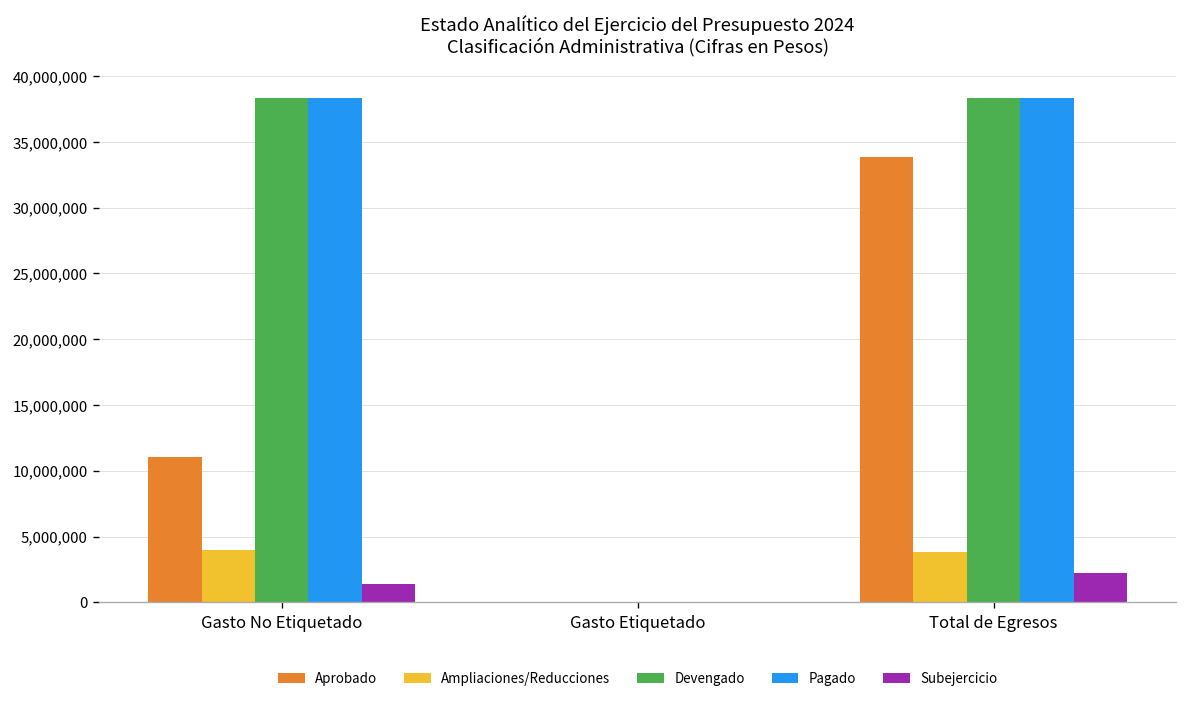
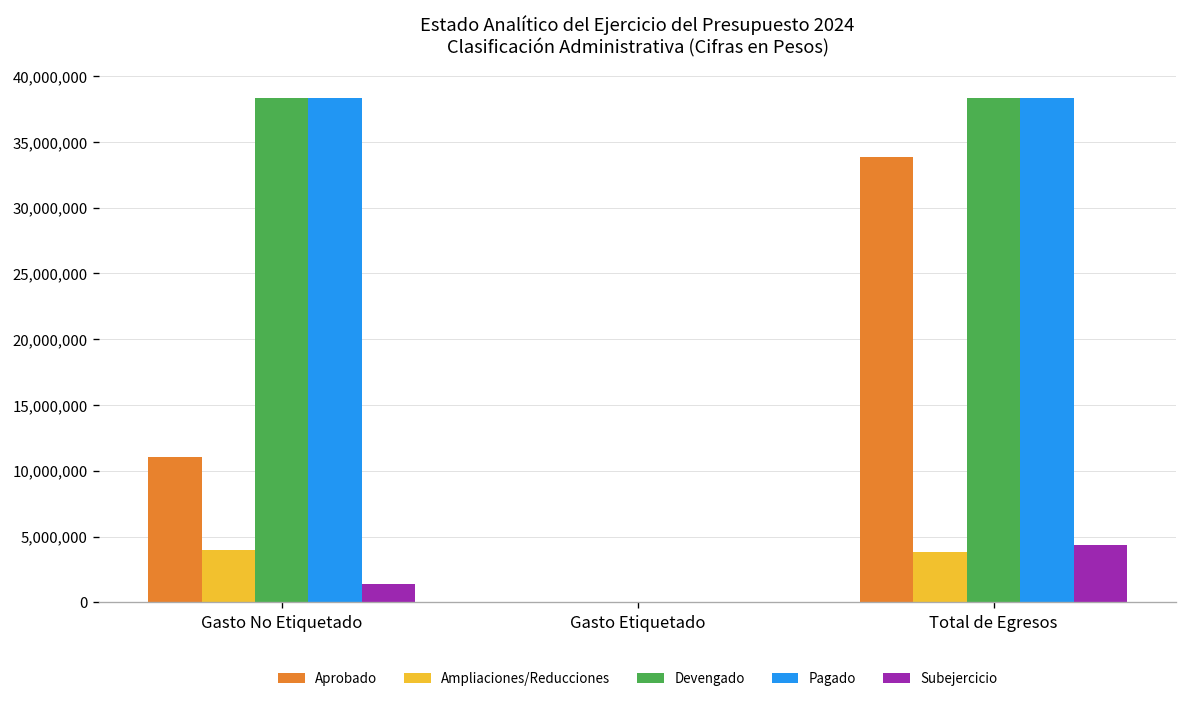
Subejercicio, Total de Egresos: 2,200,000 -> 4,300,000
